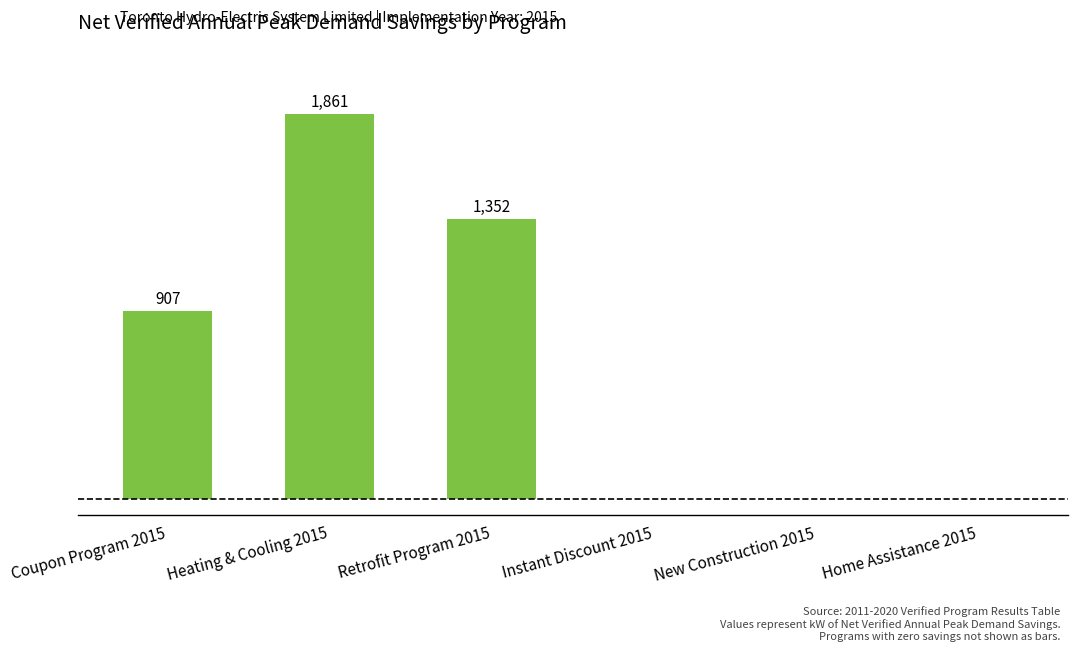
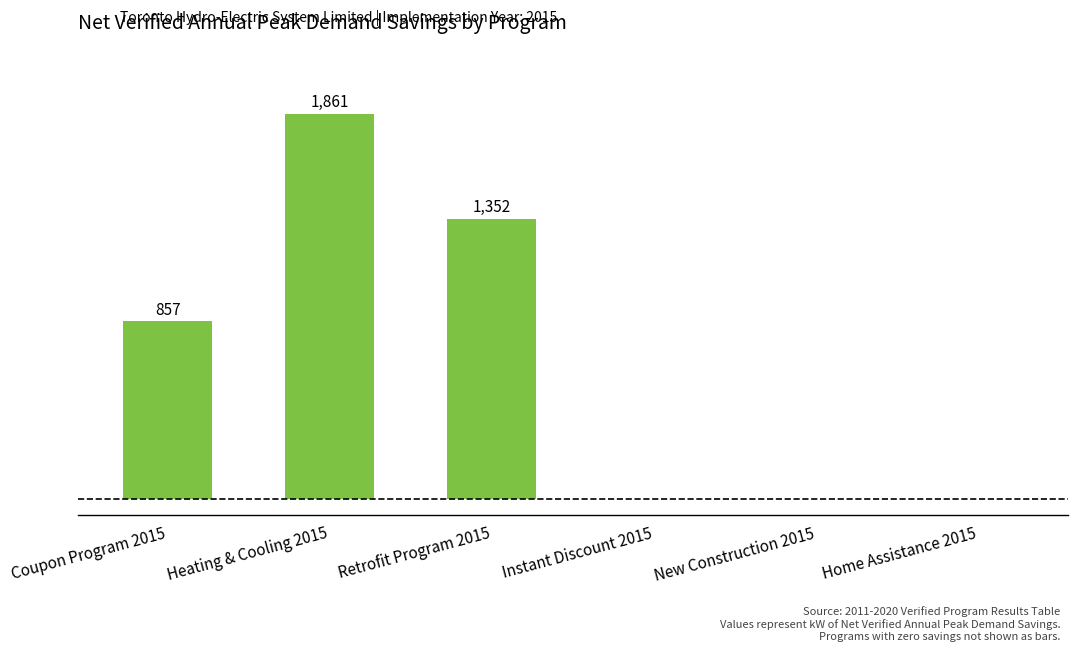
Coupon Program 2015: 907 -> 857
